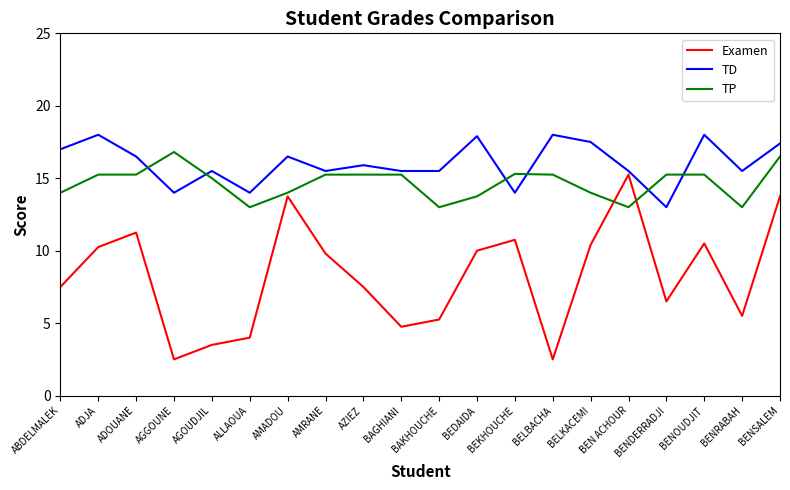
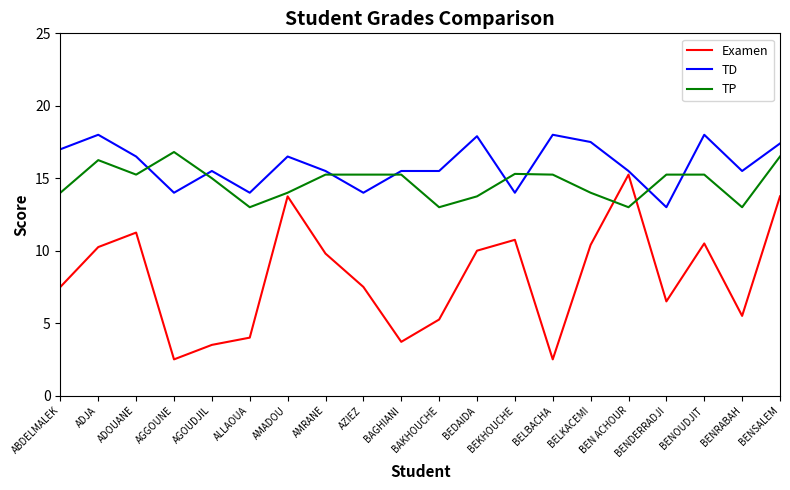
TP, ADJA: 15.3 -> 16.3
TD, AZIEZ: 15.9 -> 14.0
Examen, BAGHIANI: 4.8 -> 3.7
